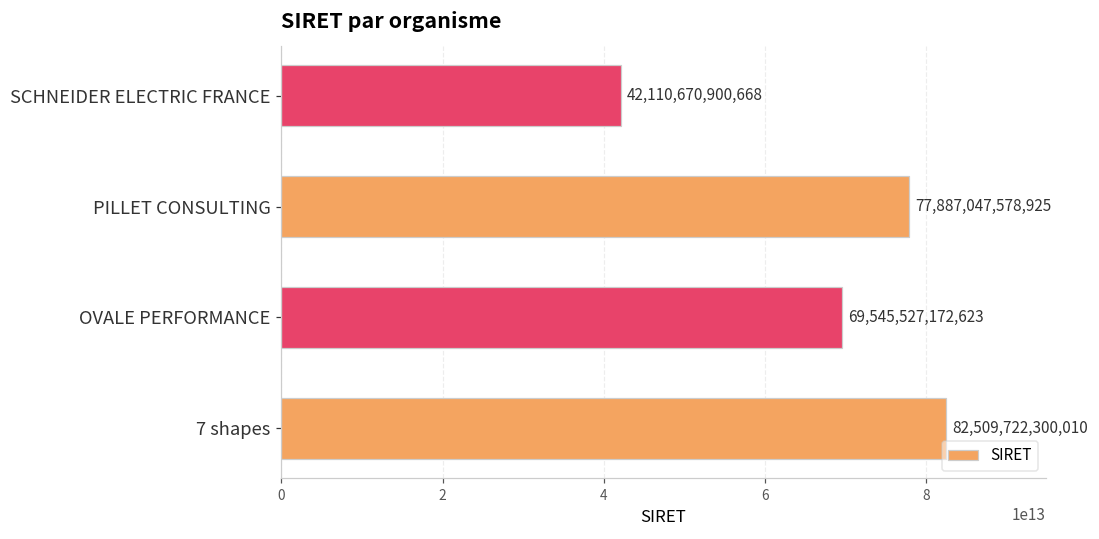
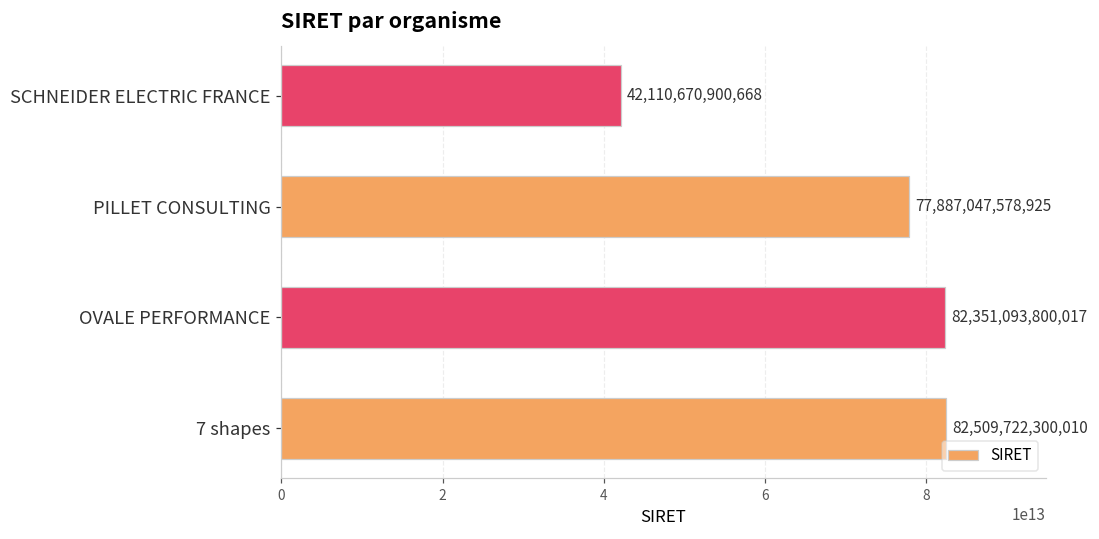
OVALE PERFORMANCE: 69,545,527,172,623 -> 82,351,093,800,017
